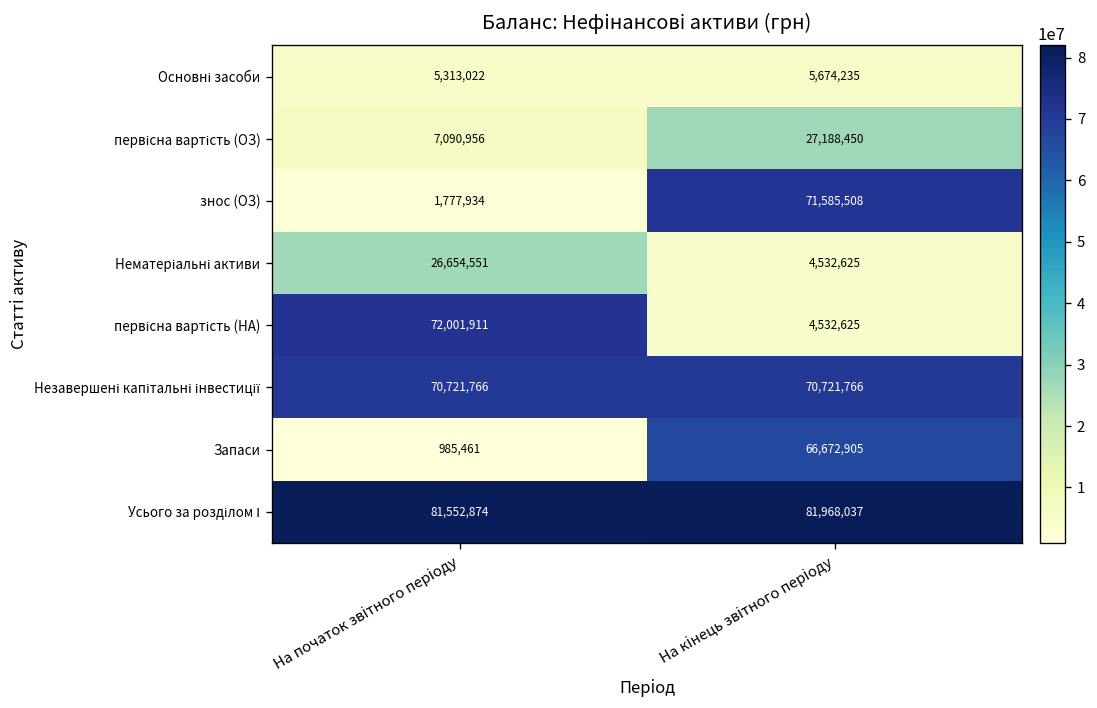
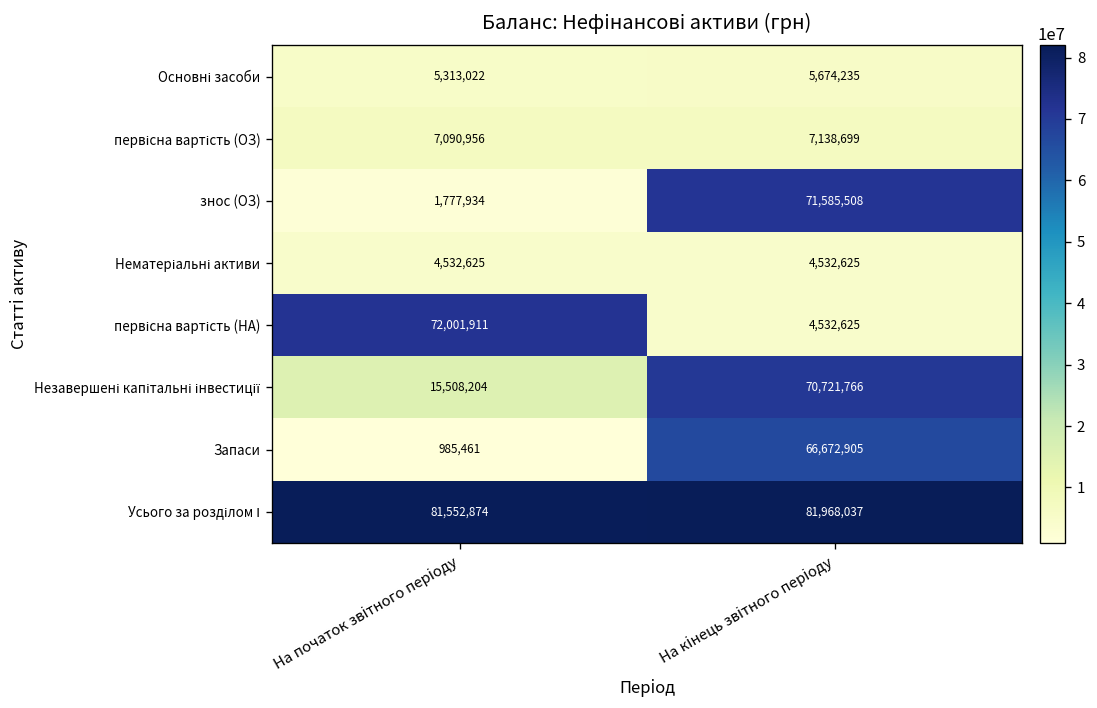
первісна вартість (ОЗ), На кінець звітного періоду: 27,188,450 -> 7,138,699
Нематеріальні активи, На початок звітного періоду: 26,654,551 -> 4,532,625
Незавершені капітальні інвестиції, На початок звітного періоду: 70,721,766 -> 15,508,204
